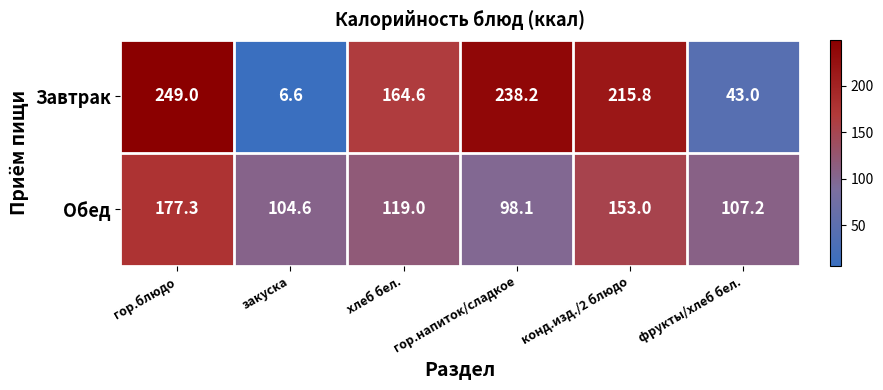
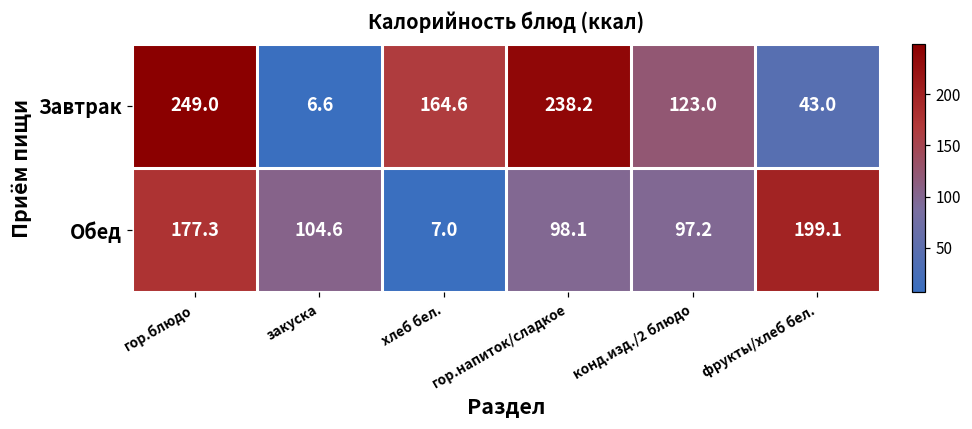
Завтрак, конд.изд./2 блюдо: 215.8 -> 123.0
Обед, хлеб бел.: 119.0 -> 7.0
Обед, конд.изд./2 блюдо: 153.0 -> 97.2
Обед, фрукты/хлеб бел.: 107.2 -> 199.1
